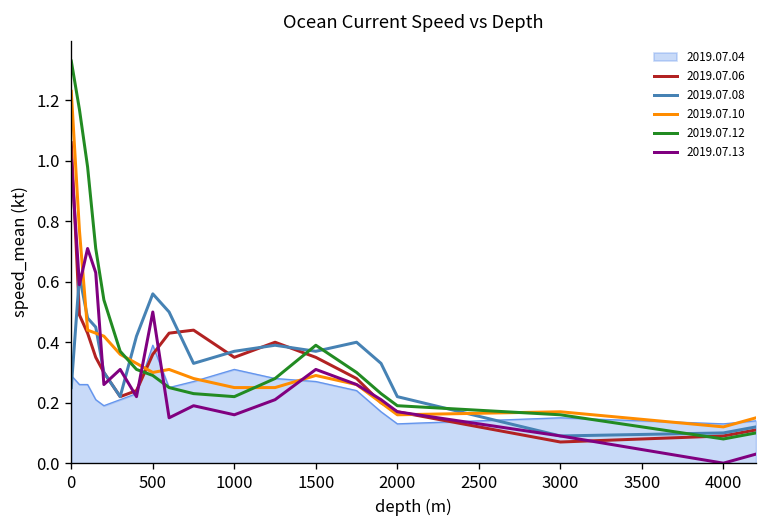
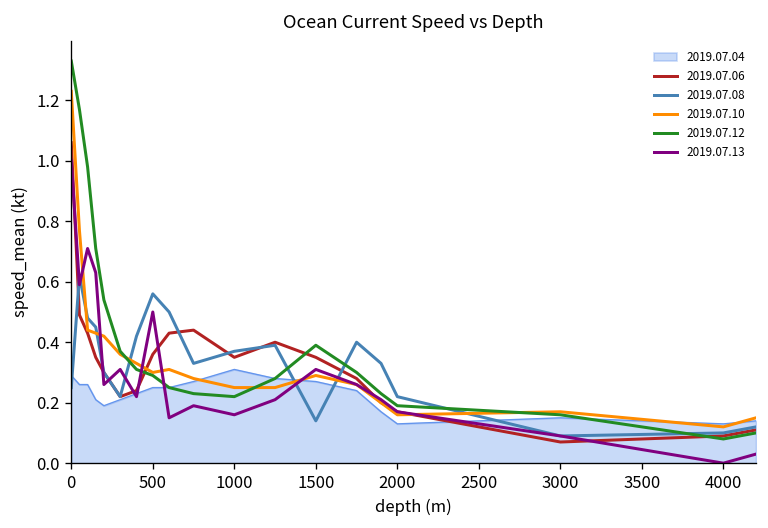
2019.07.04, 500: 0.39 -> 0.25
2019.07.08, 1500: 0.37 -> 0.14
